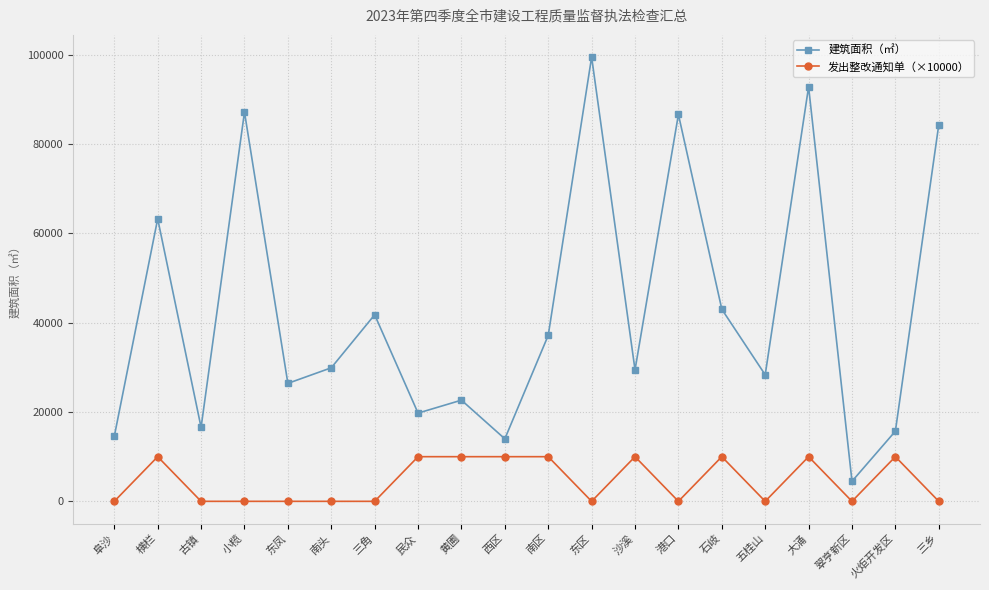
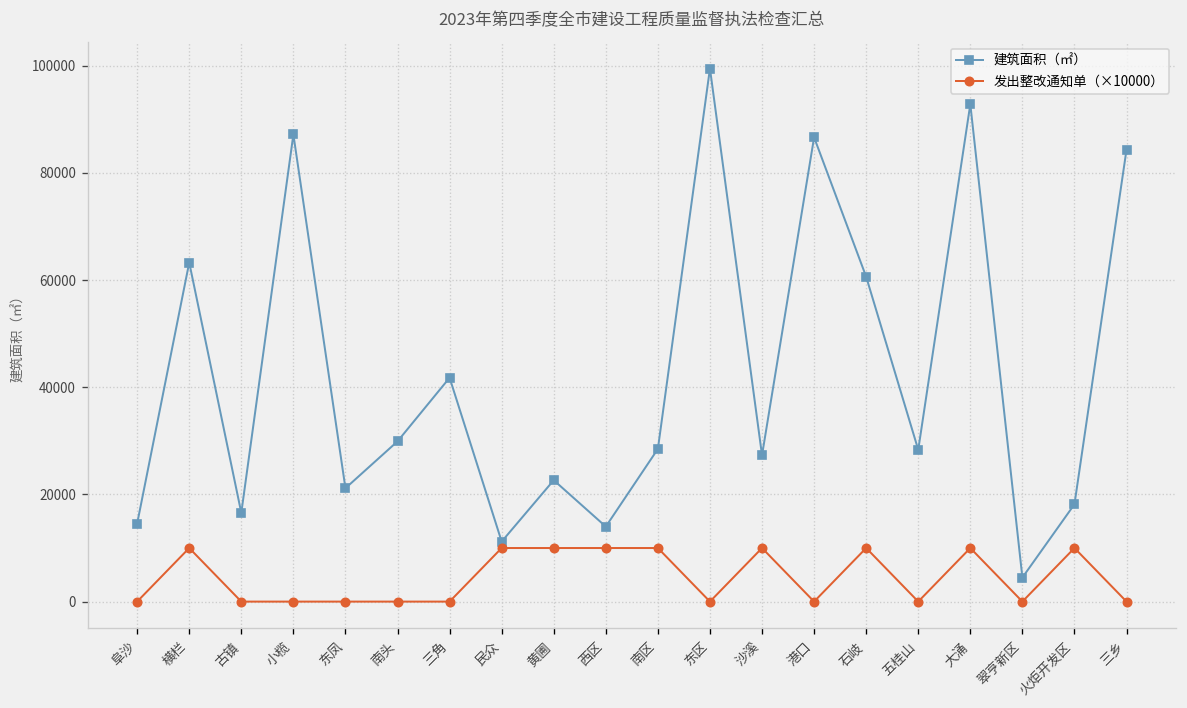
建筑面积（㎡）, 东凤: 26000 -> 21000
建筑面积（㎡）, 民众: 20000 -> 11000
建筑面积（㎡）, 南区: 37000 -> 28000
建筑面积（㎡）, 沙溪: 29000 -> 27000
建筑面积（㎡）, 石岐: 43000 -> 61000
建筑面积（㎡）, 火炬开发区: 16000 -> 18000
